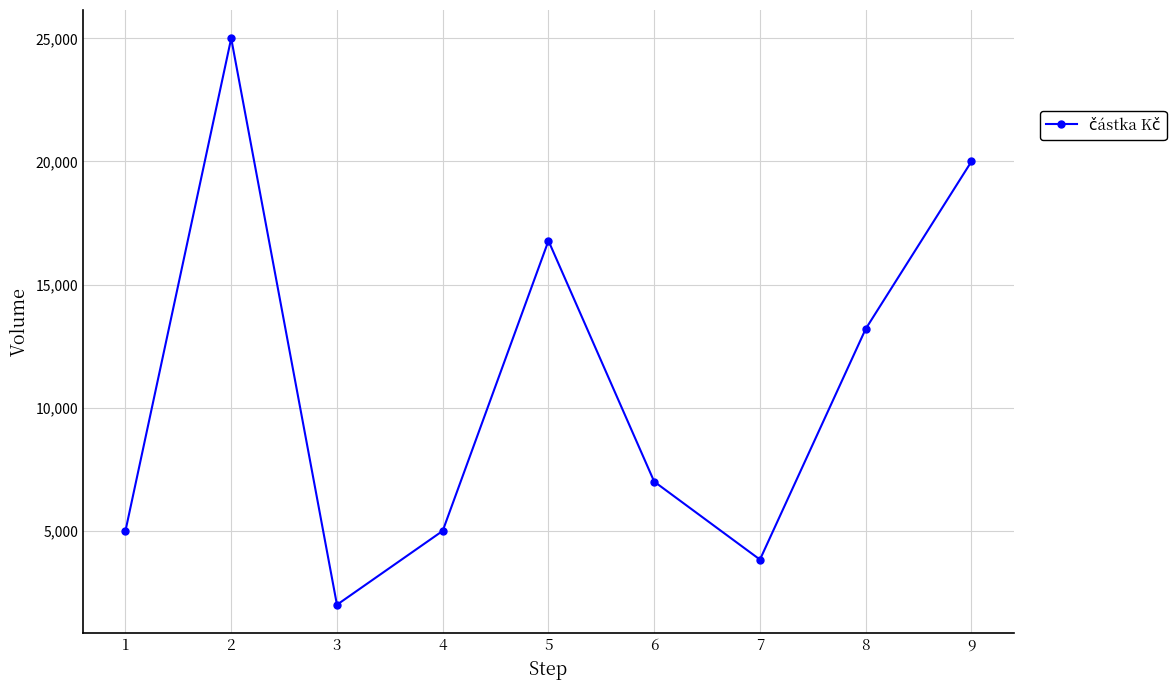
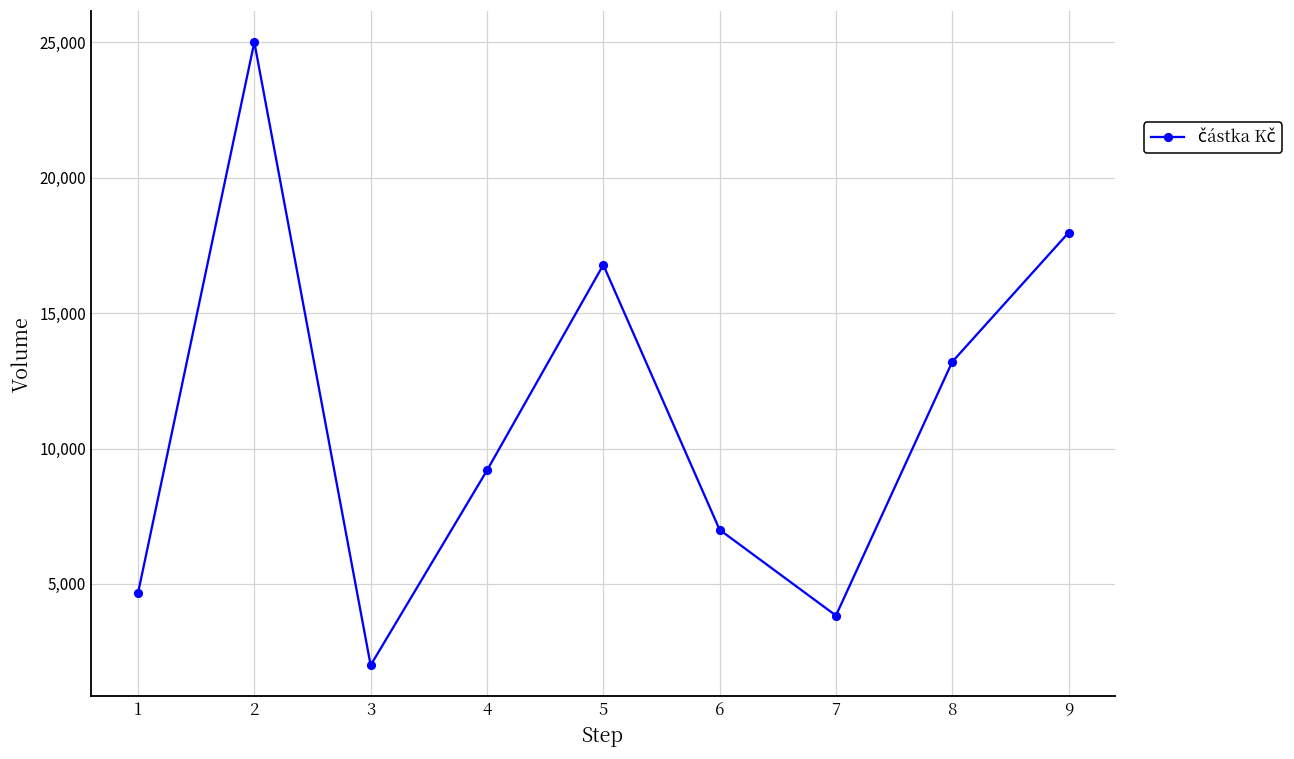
1: 5,000 -> 4,700
4: 5,000 -> 9,200
9: 20,000 -> 18,000
